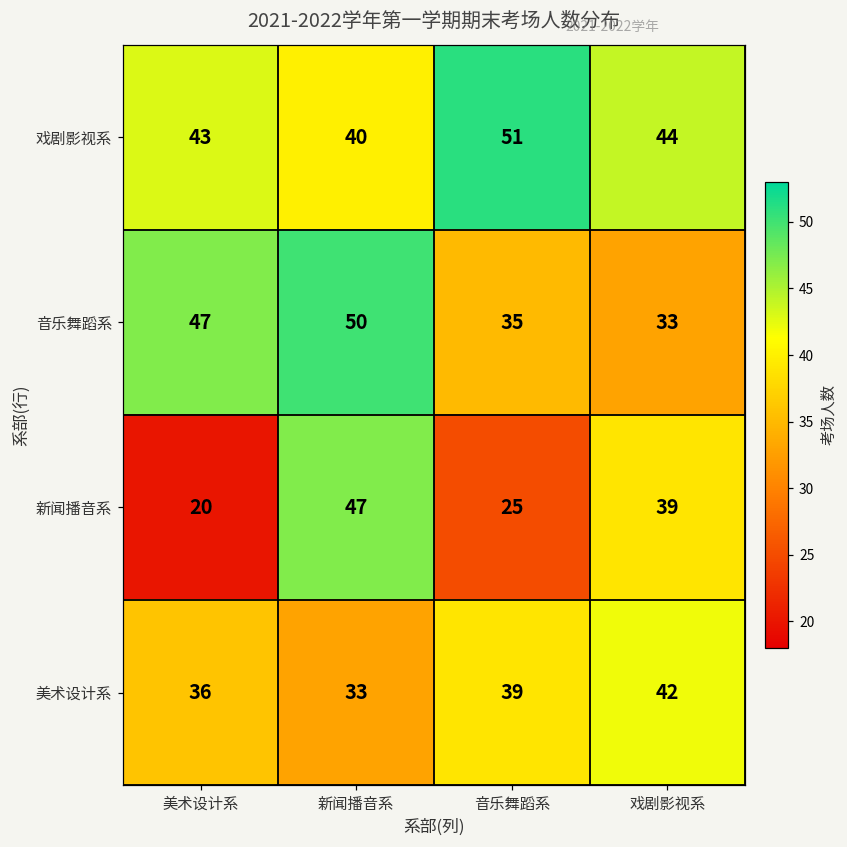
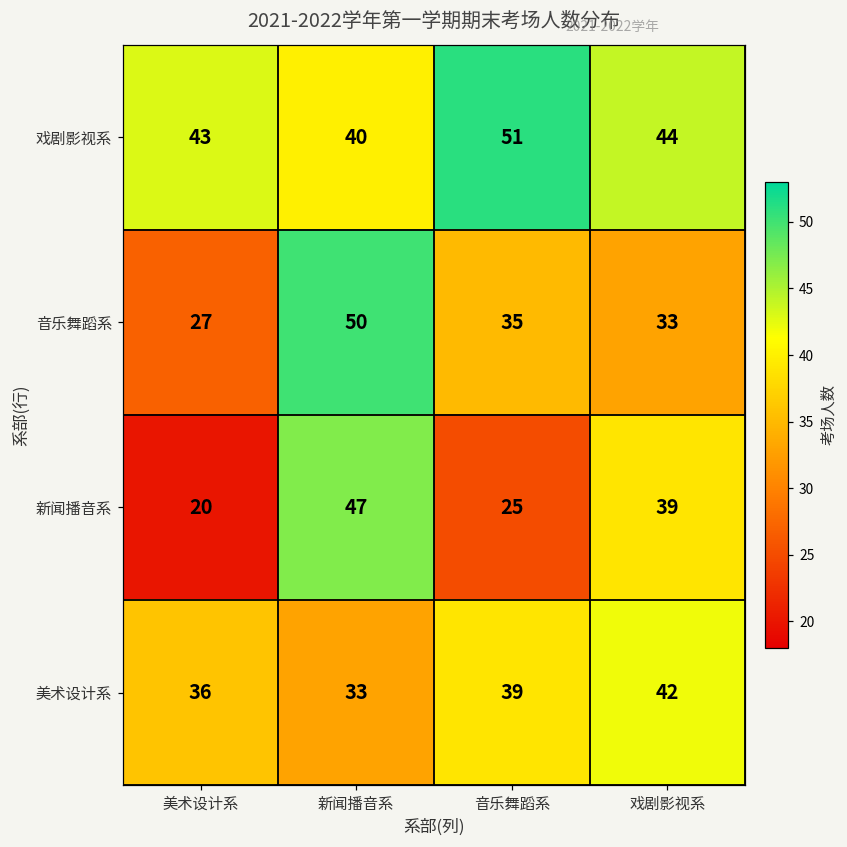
音乐舞蹈系, 美术设计系: 47 -> 27
